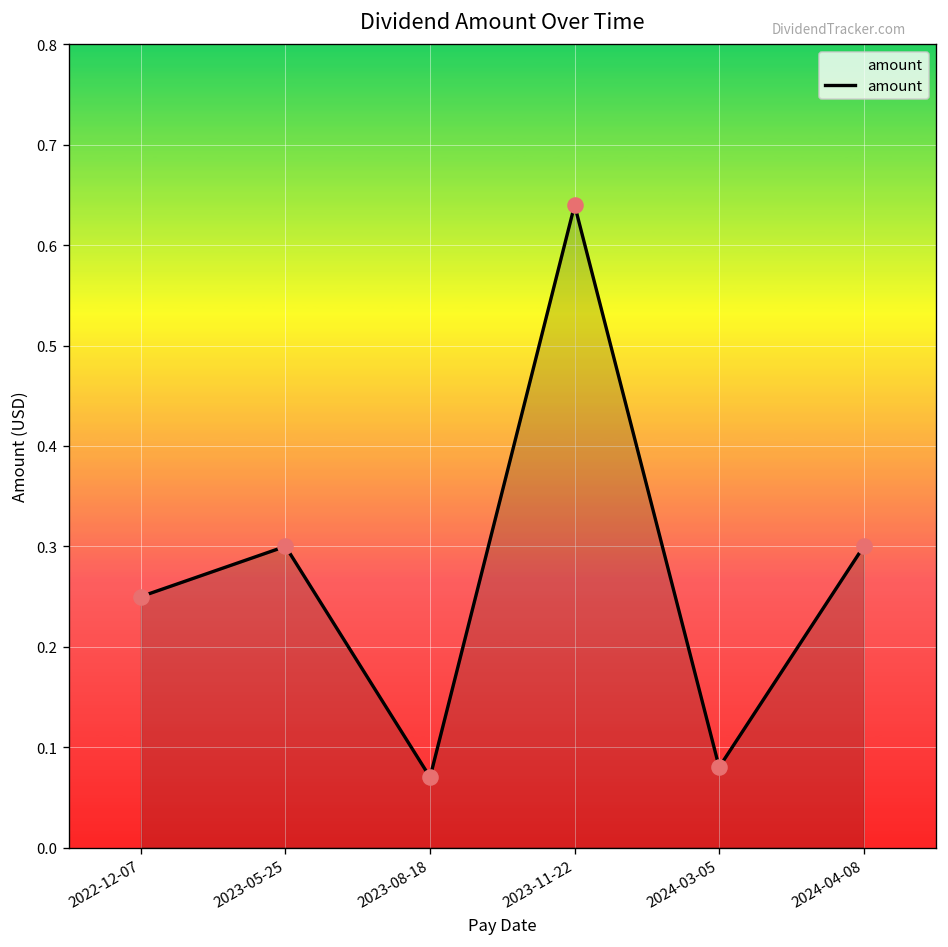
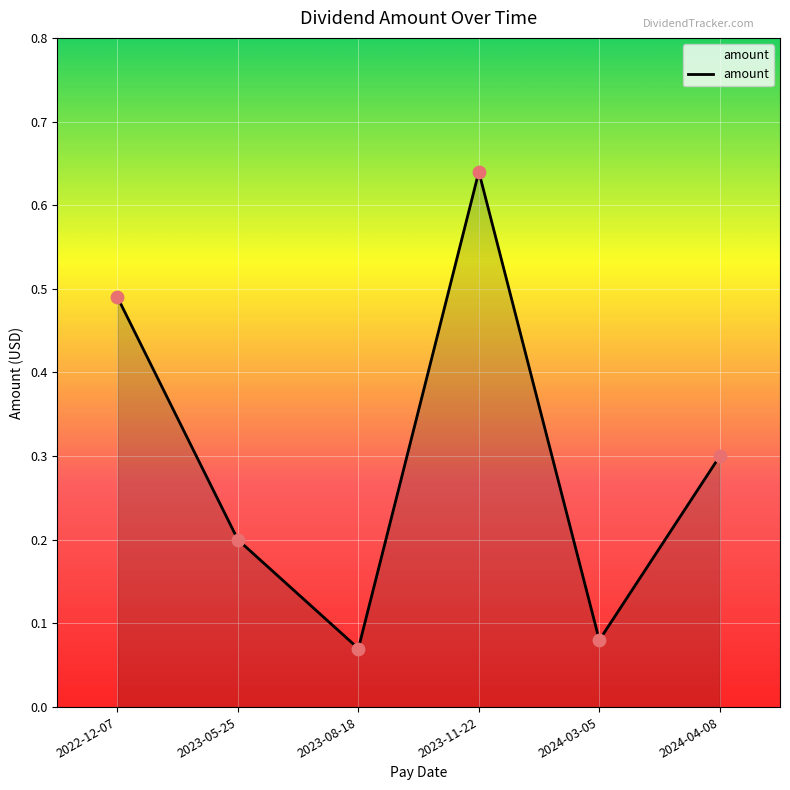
2022-12-07: 0.25 -> 0.49
2023-05-25: 0.3 -> 0.2
